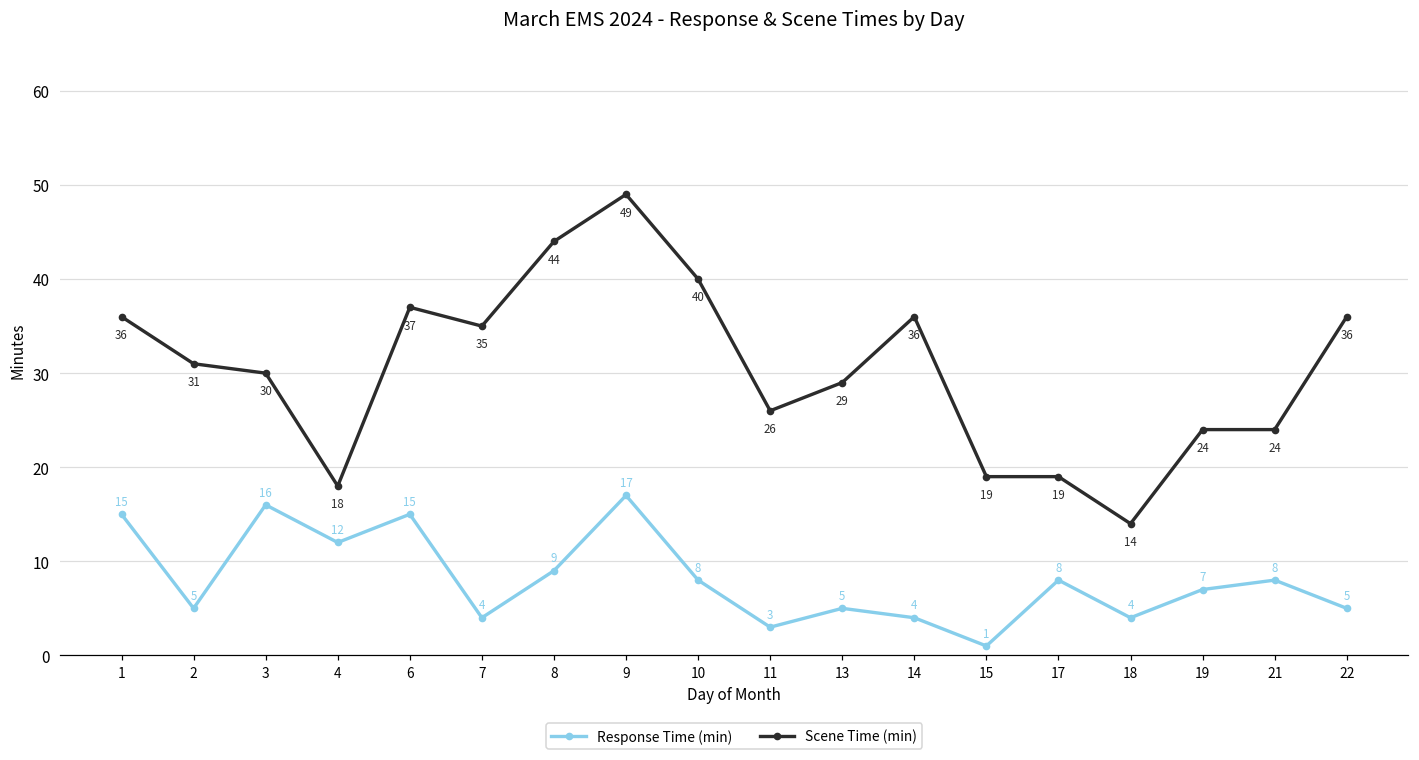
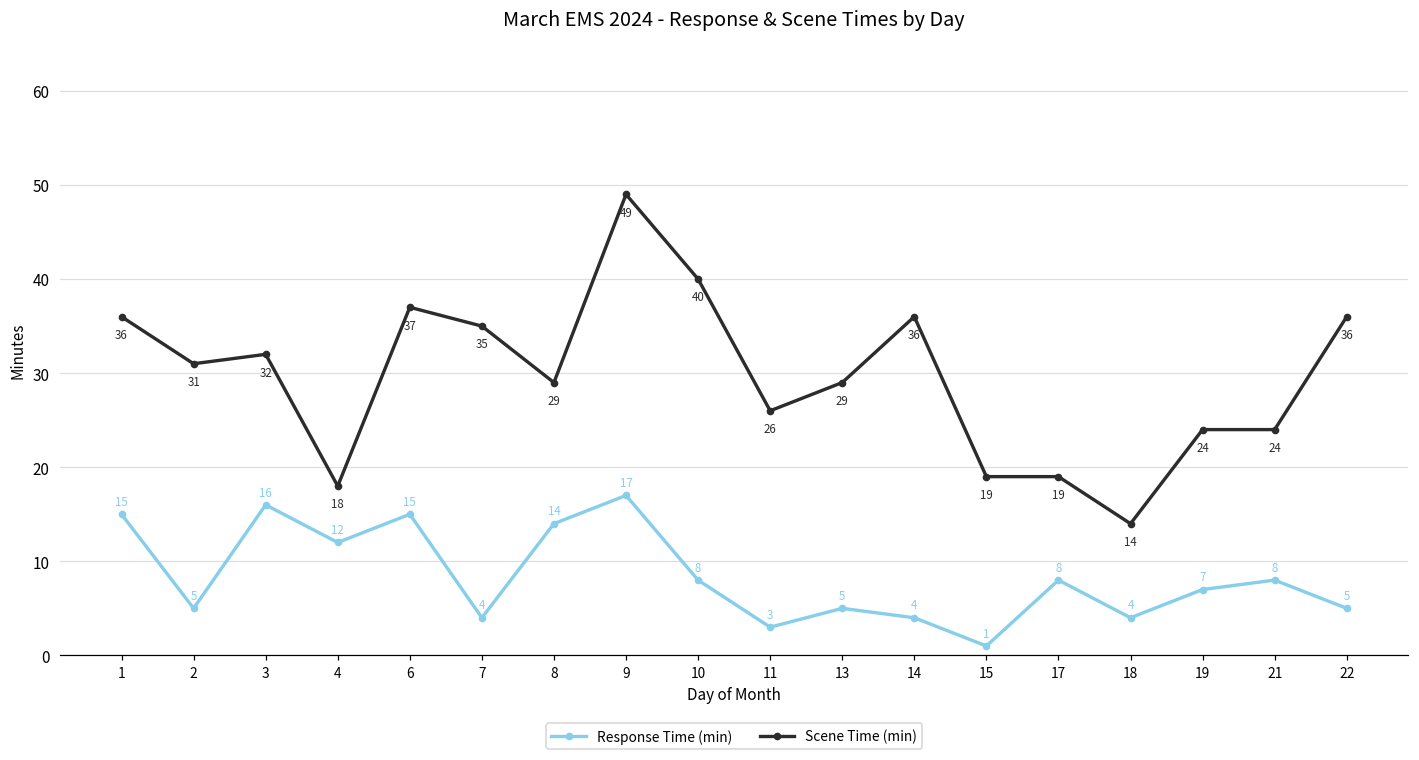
Scene Time (min), 3: 30 -> 32
Response Time (min), 8: 9 -> 14
Scene Time (min), 8: 44 -> 29
